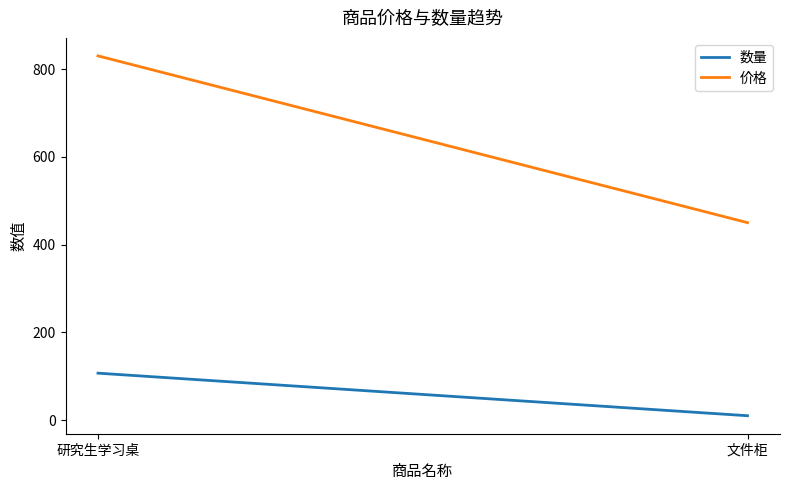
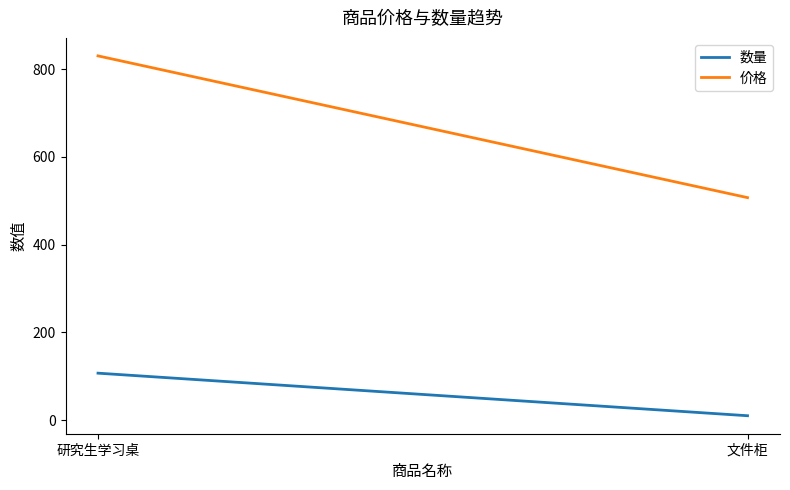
价格, 文件柜: 450 -> 510
